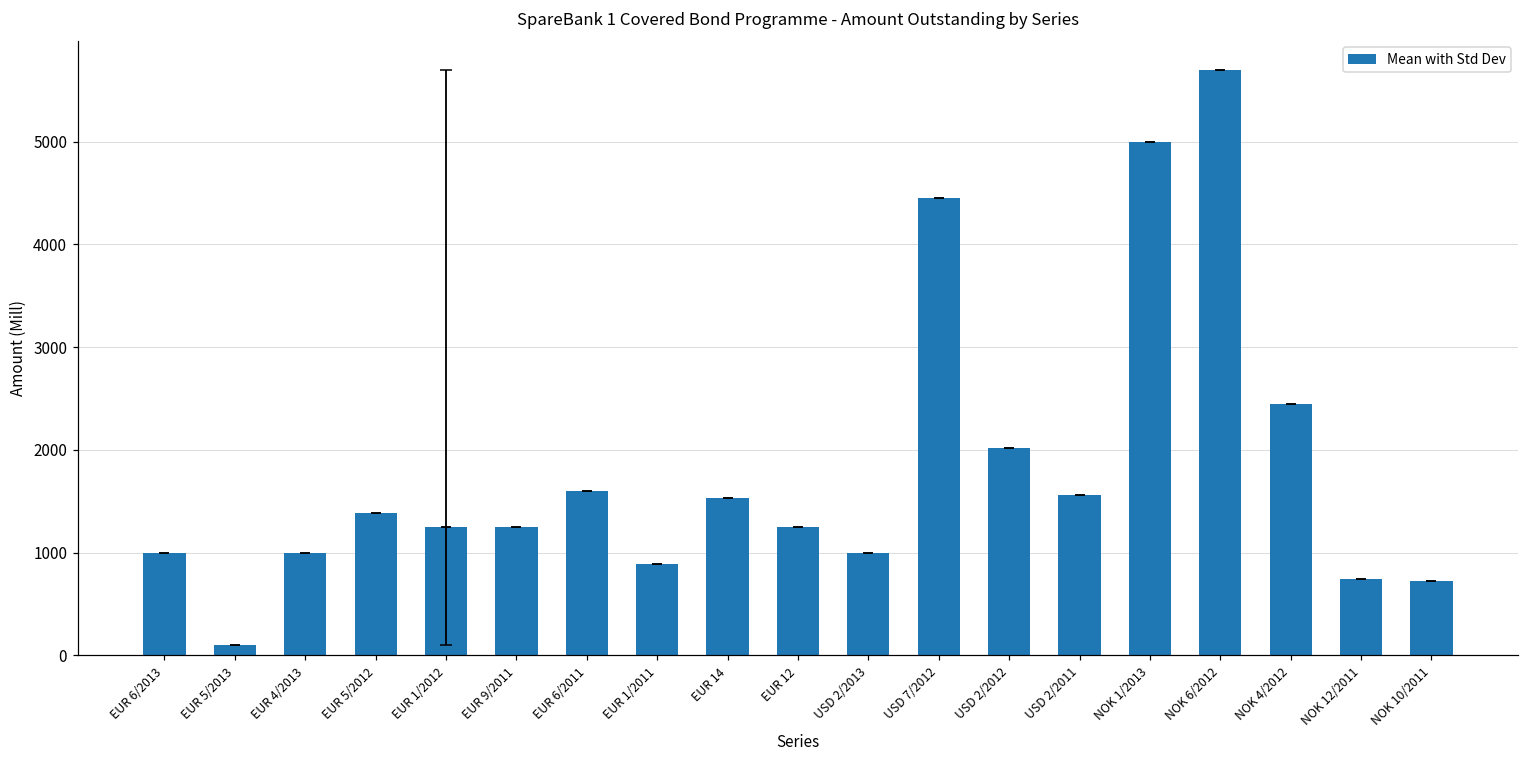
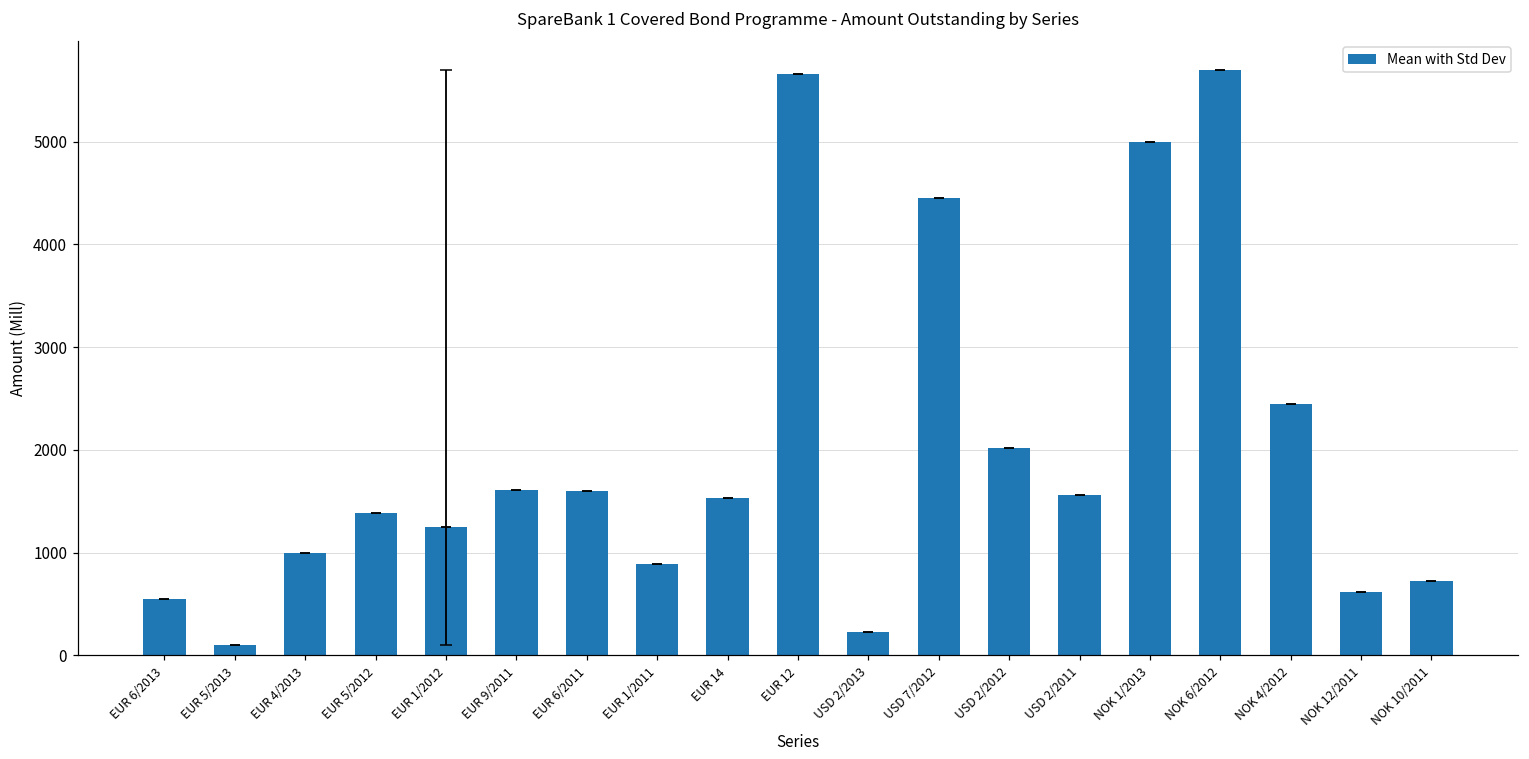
Mean with Std Dev, EUR 6/2013: 1000 -> 600
Mean with Std Dev, EUR 9/2011: 1300 -> 1600
Mean with Std Dev, EUR 12: 1300 -> 5700
Mean with Std Dev, USD 2/2013: 1000 -> 200
Mean with Std Dev, NOK 12/2011: 700 -> 600
